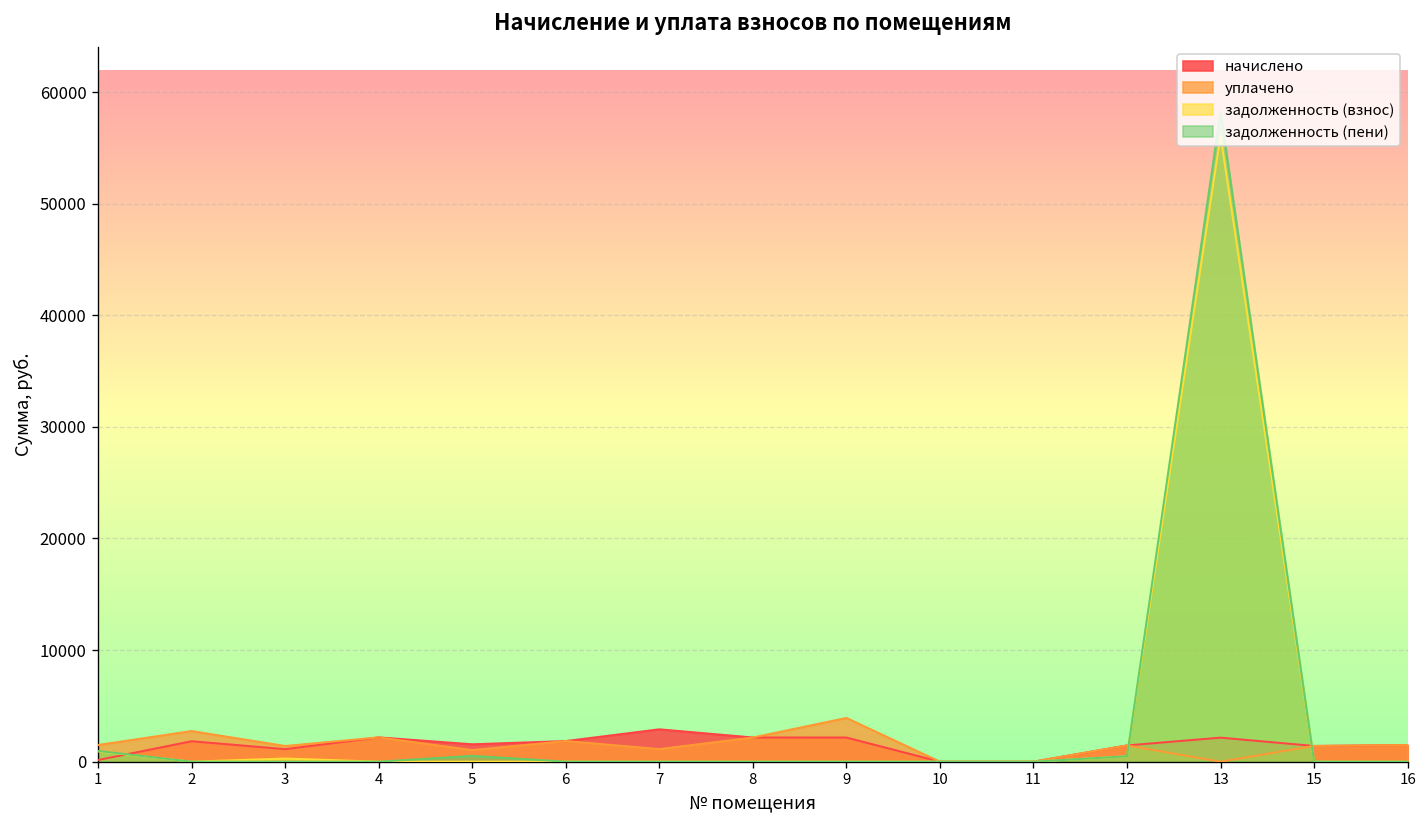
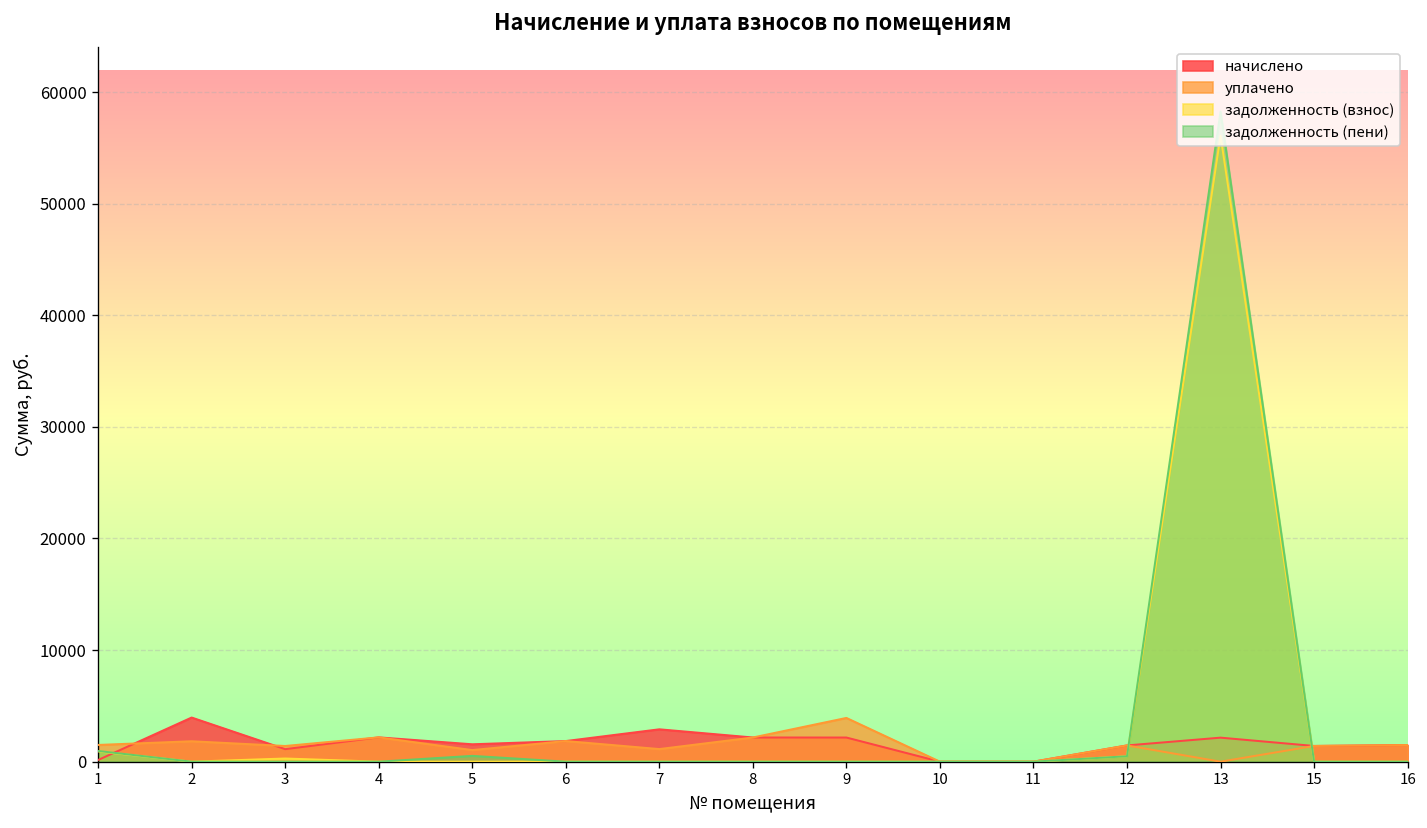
начислено, 2: 2000 -> 4000
уплачено, 2: 3000 -> 2000
